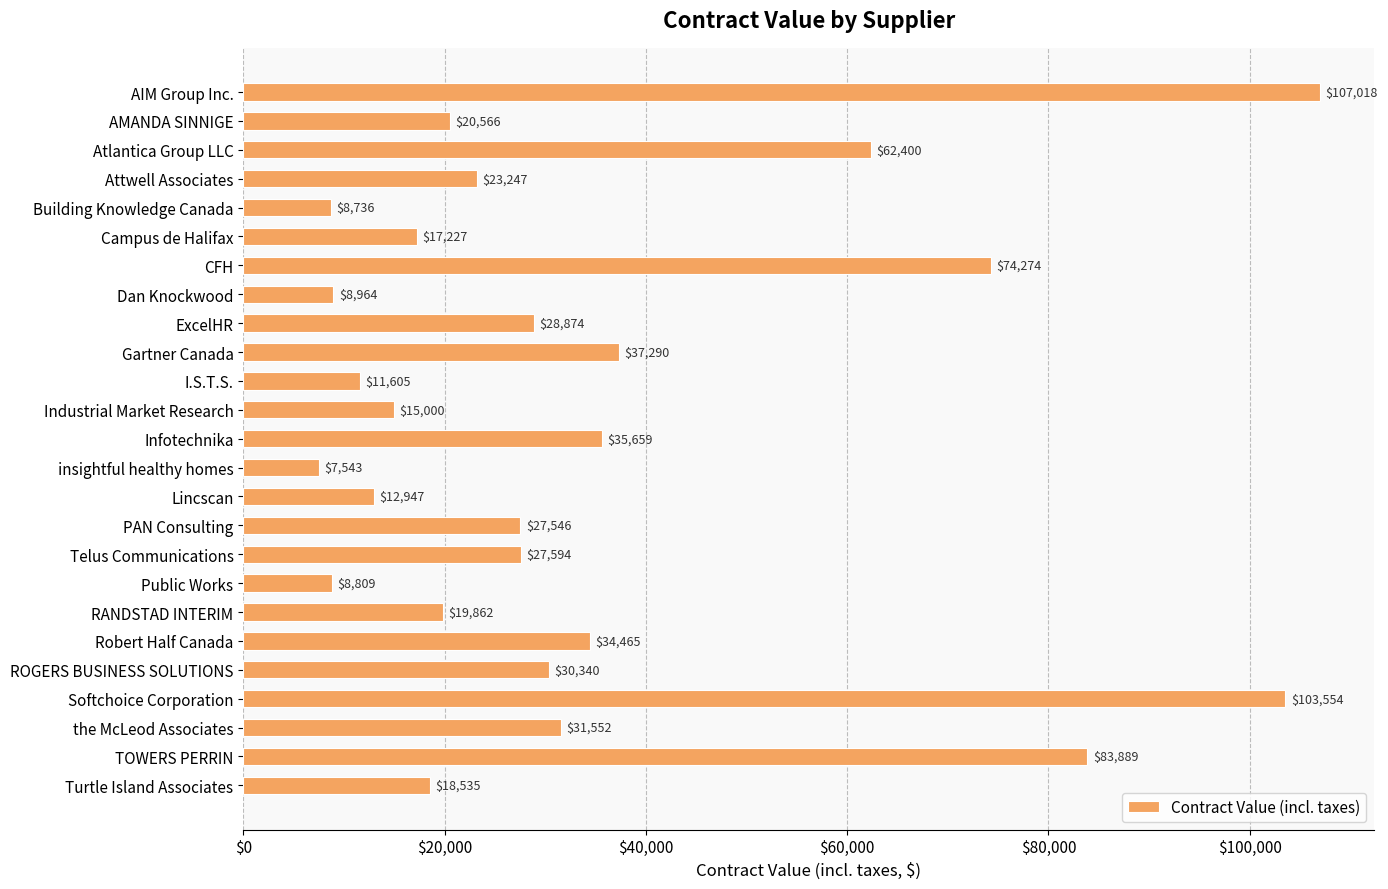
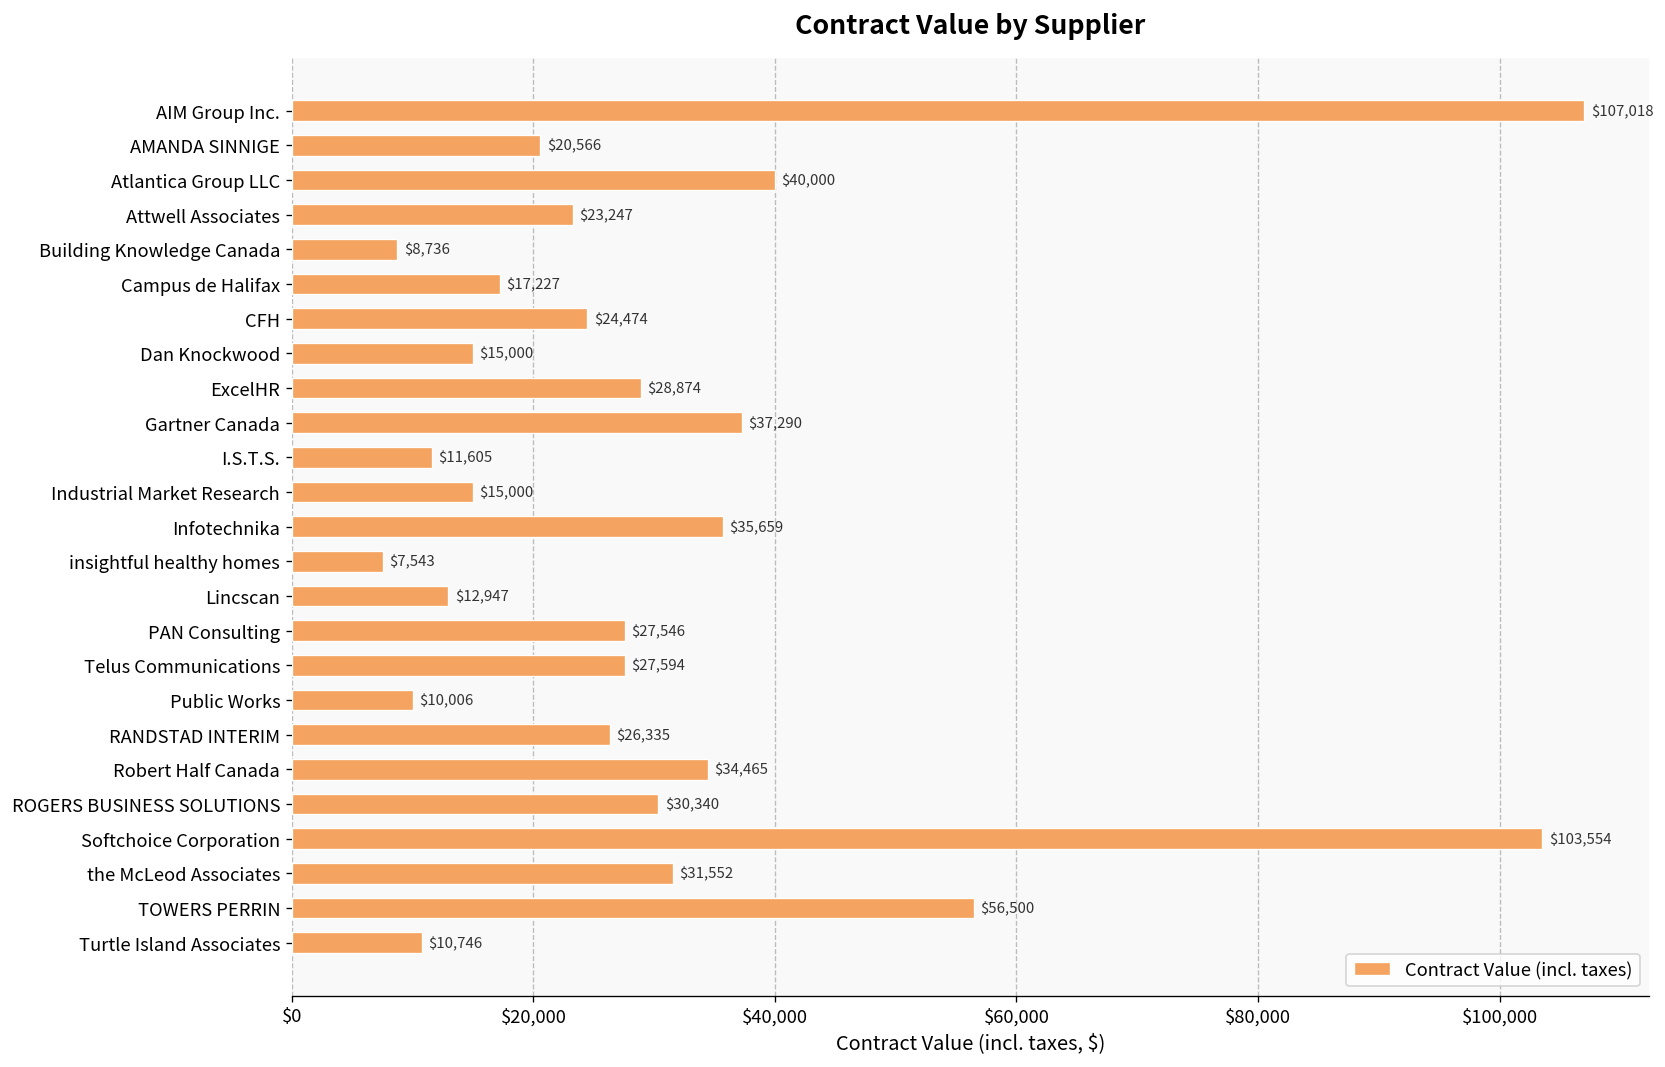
Atlantica Group LLC: $62,400 -> $40,000
CFH: $74,274 -> $24,474
Dan Knockwood: $8,964 -> $15,000
Public Works: $8,809 -> $10,006
RANDSTAD INTERIM: $19,862 -> $26,335
TOWERS PERRIN: $83,889 -> $56,500
Turtle Island Associates: $18,535 -> $10,746
